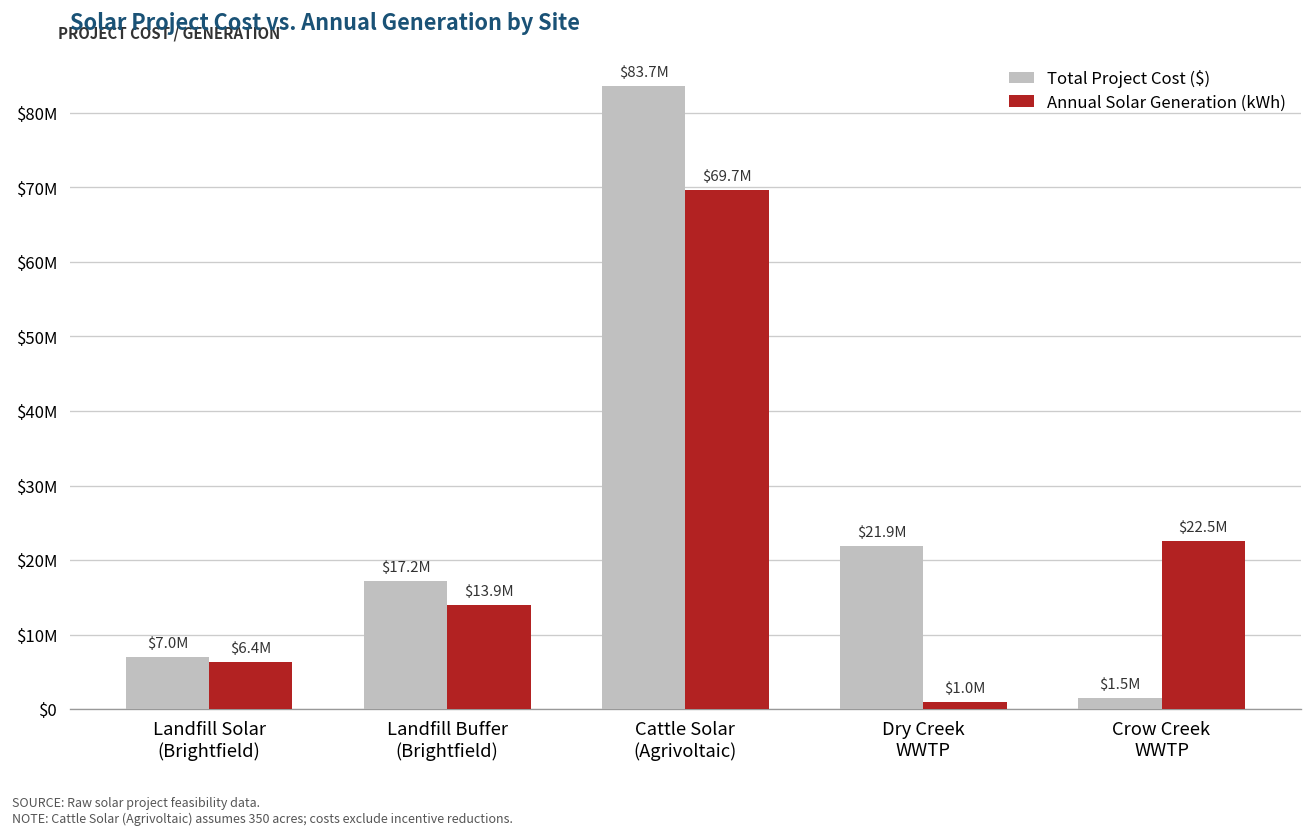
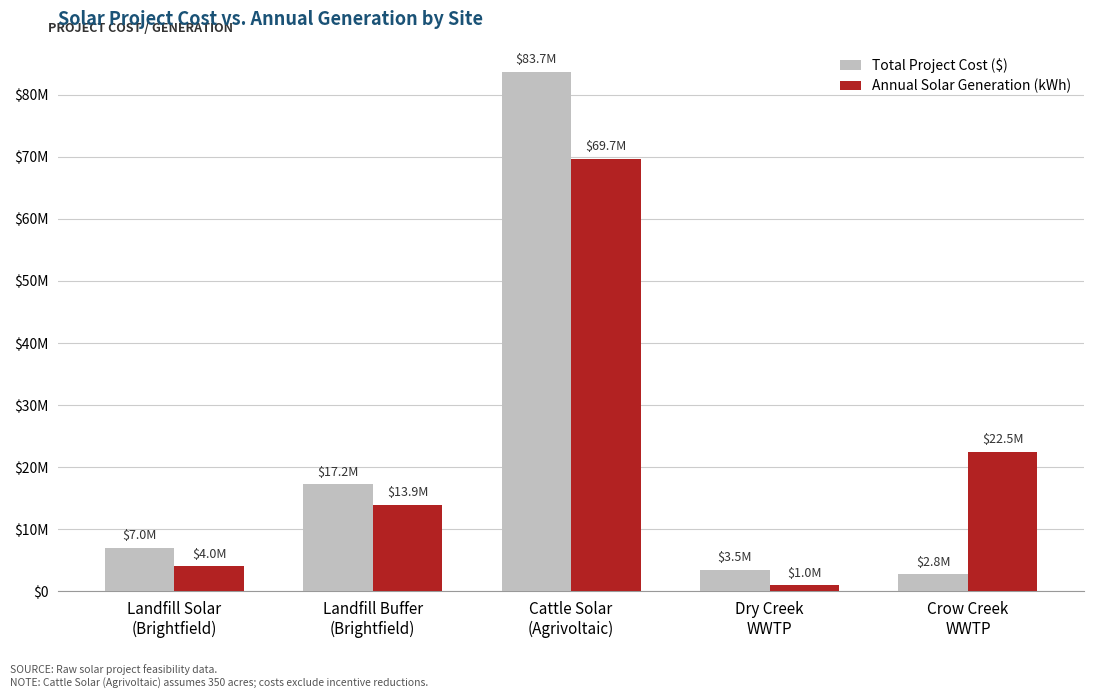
Annual Solar Generation (kWh), Landfill Solar (Brightfield): $6.4M -> $4.0M
Total Project Cost ($), Dry Creek WWTP: $21.9M -> $3.5M
Total Project Cost ($), Crow Creek WWTP: $1.5M -> $2.8M
